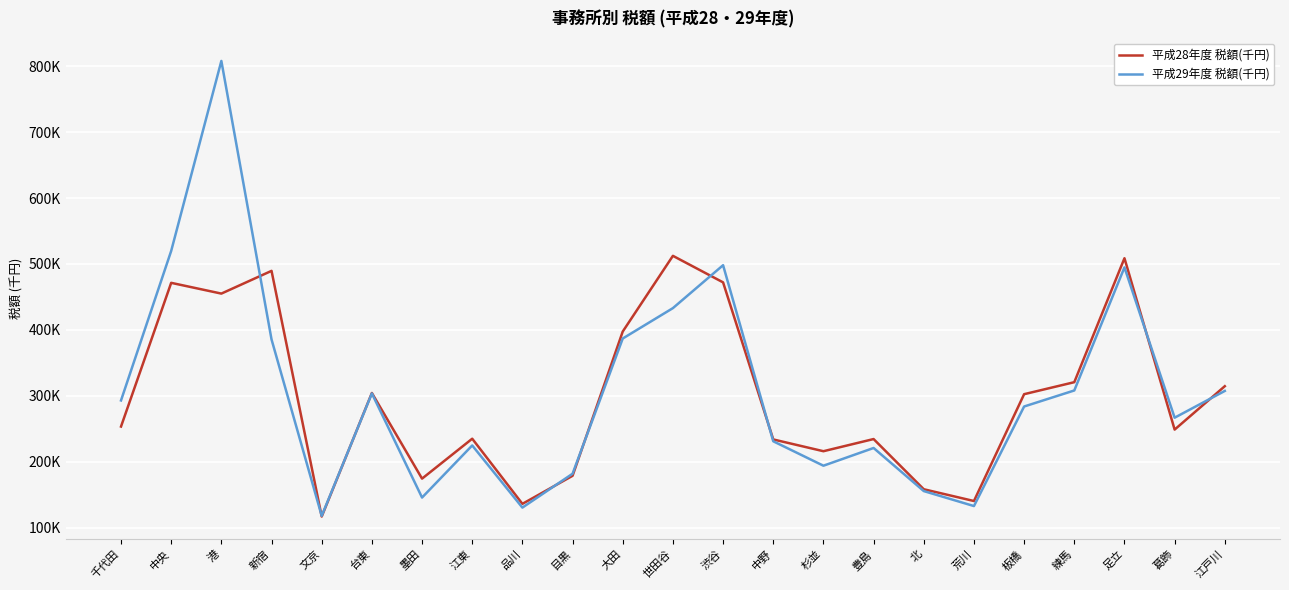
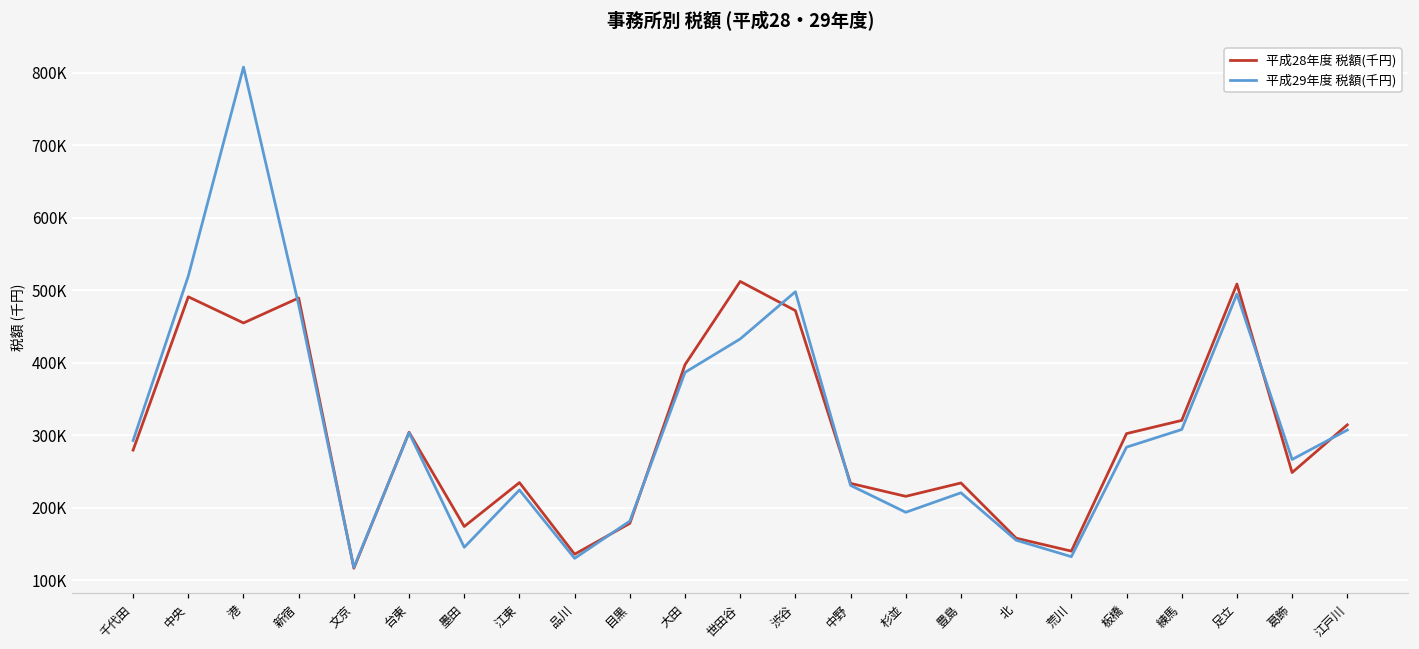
平成28年度 税額(千円), 千代田: 250000 -> 280000
平成28年度 税額(千円), 中央: 470000 -> 490000
平成29年度 税額(千円), 新宿: 390000 -> 480000
